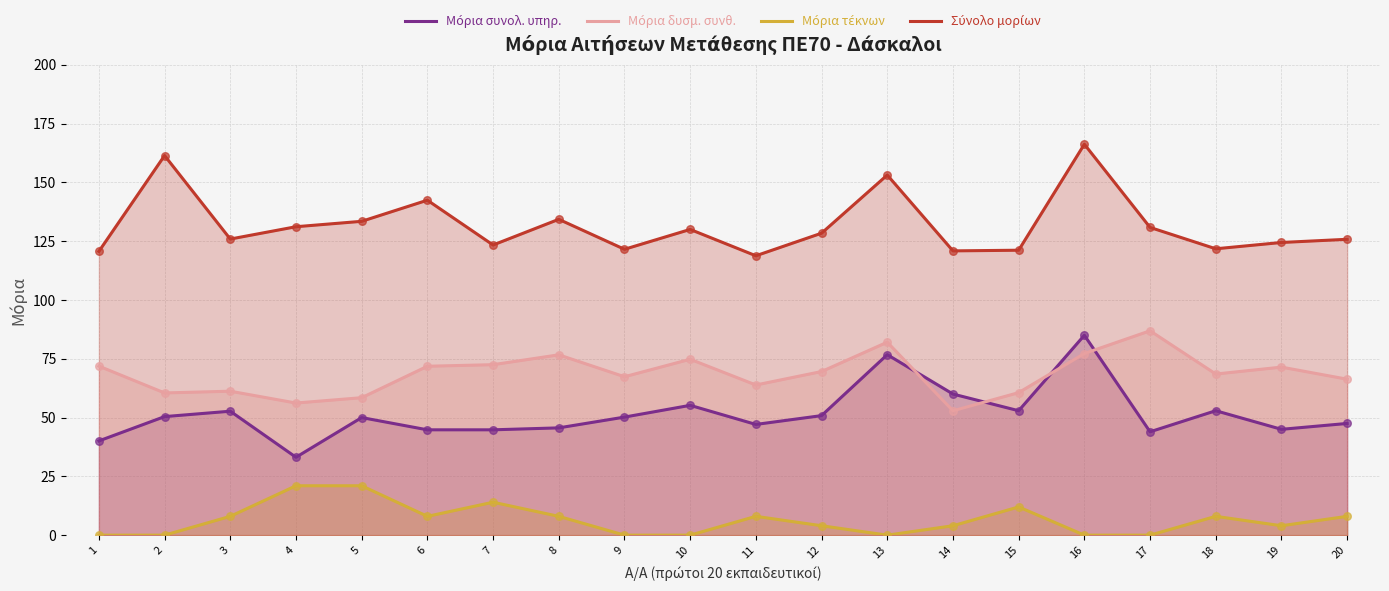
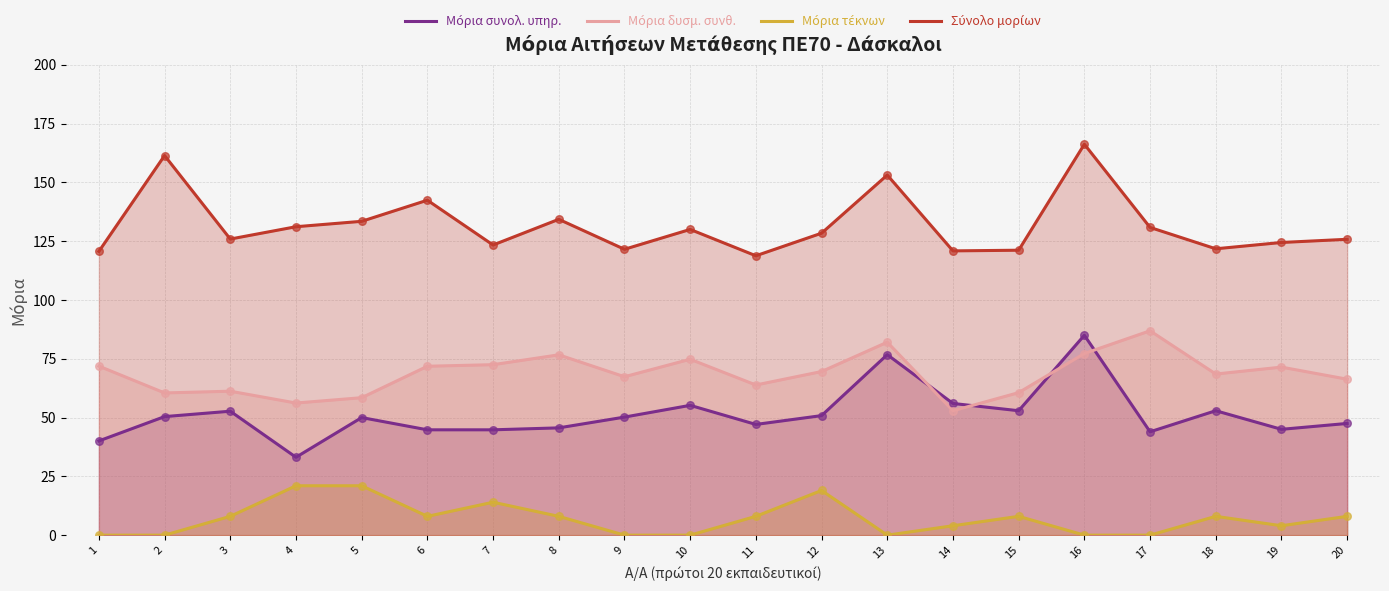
Μόρια τέκνων, 12: 4 -> 19
Μόρια συνολ. υπηρ., 14: 60 -> 56
Μόρια τέκνων, 15: 12 -> 8
